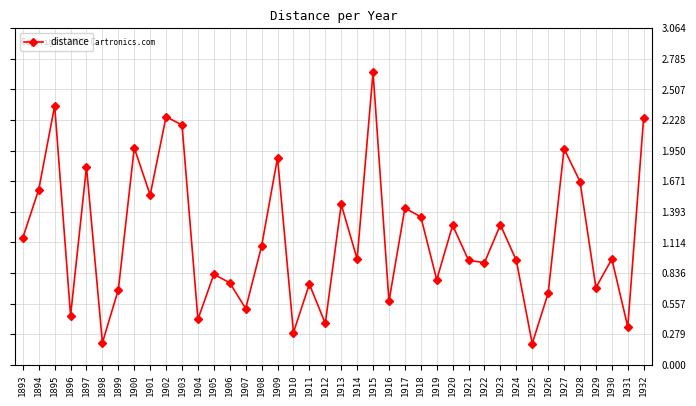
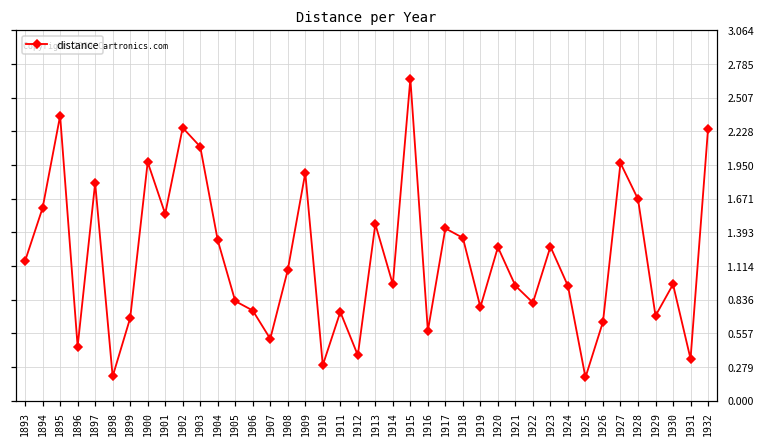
1903: 2.18 -> 2.10
1904: 0.41 -> 1.33
1922: 0.93 -> 0.81
